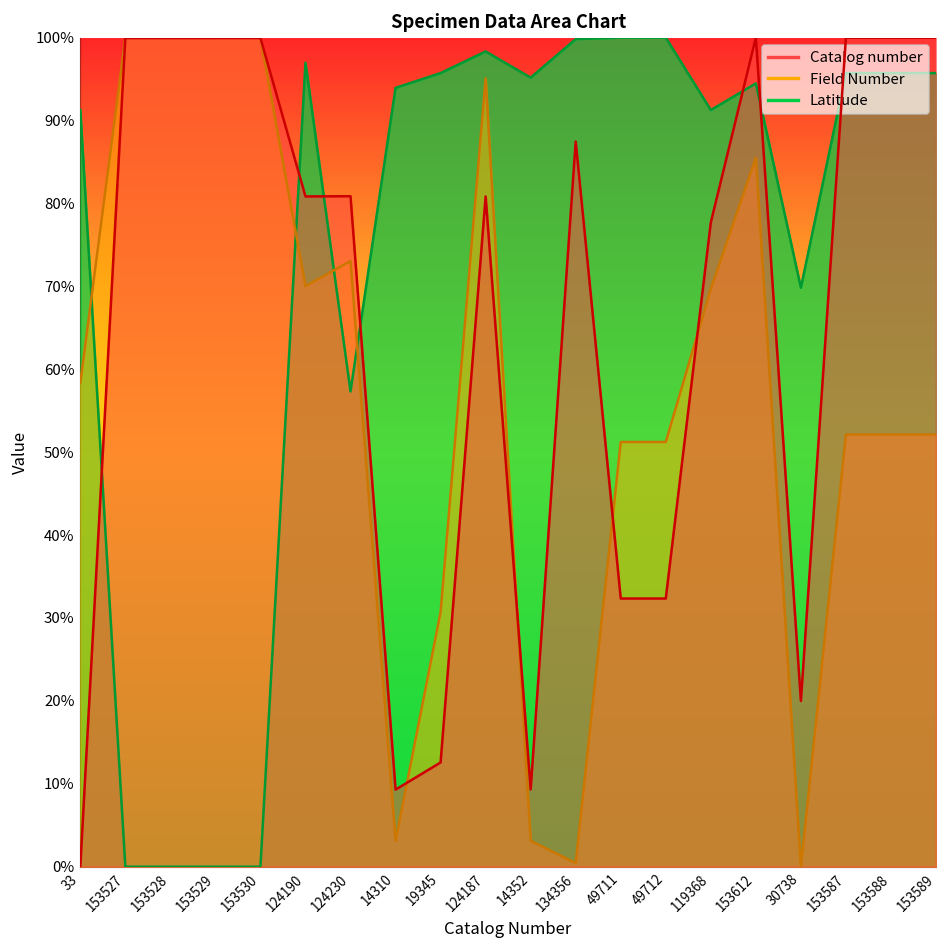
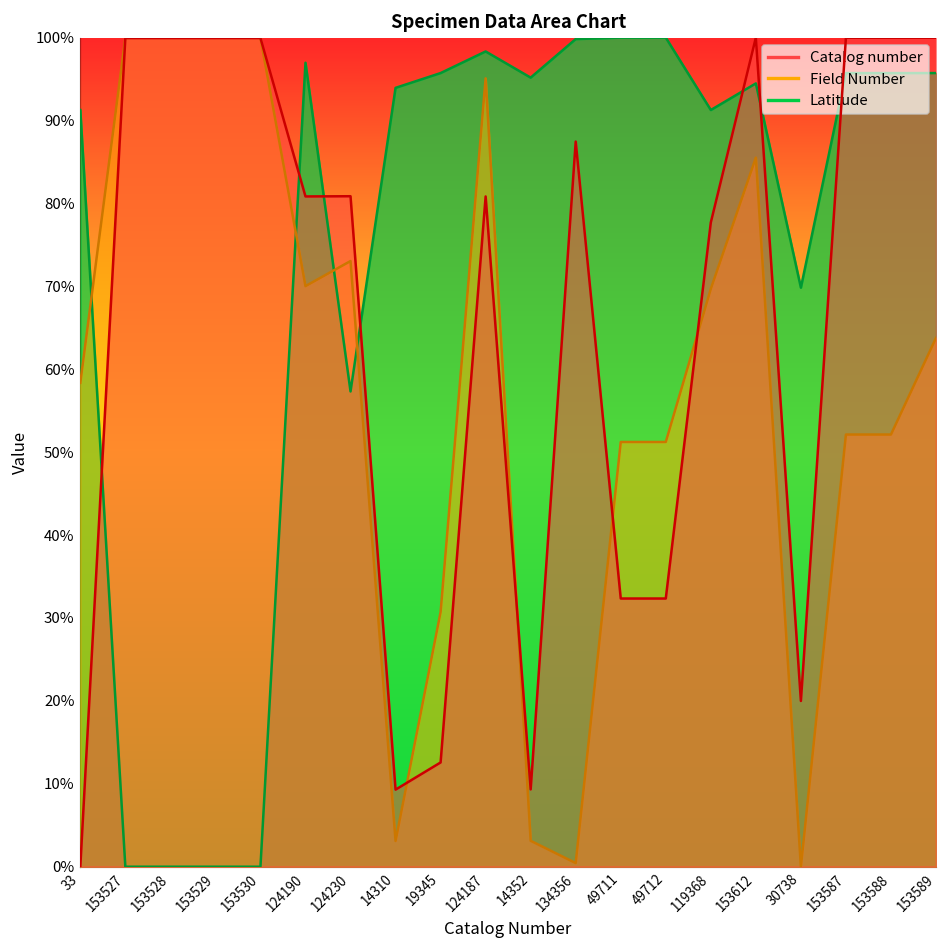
Field Number, 153589: 52% -> 64%
